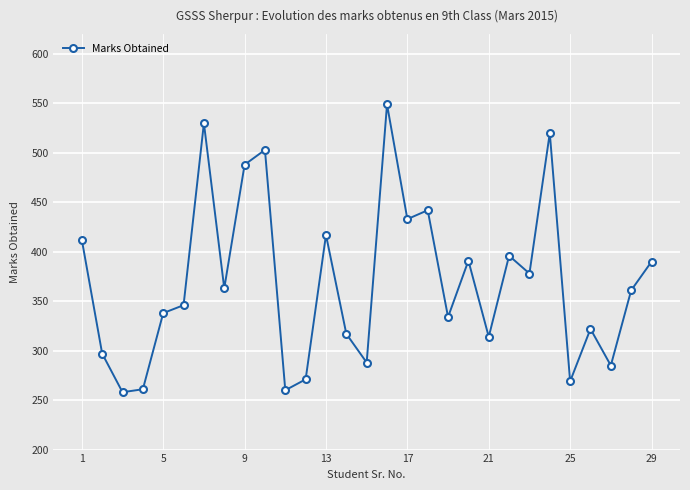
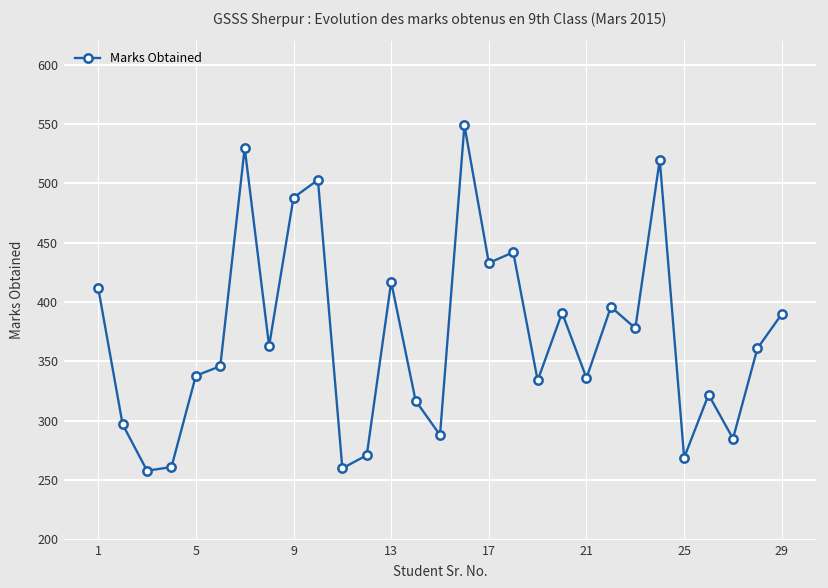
21: 310 -> 340
